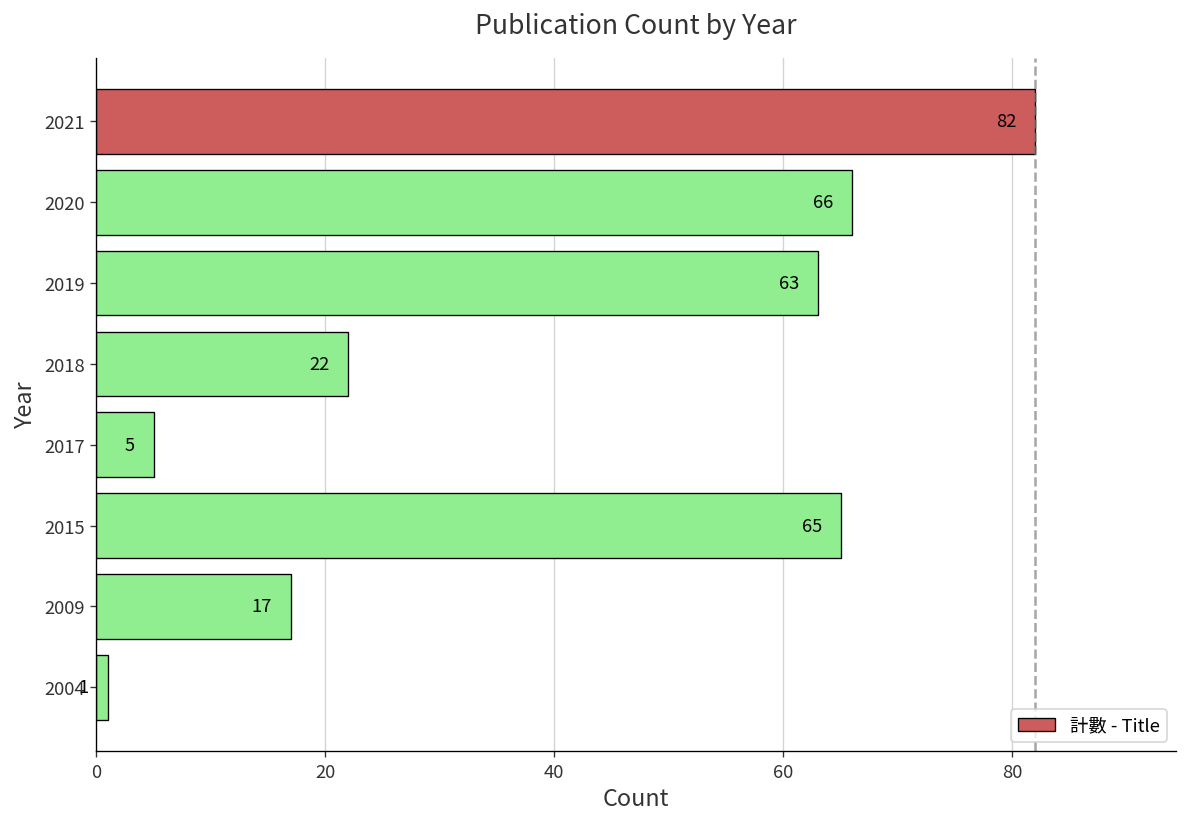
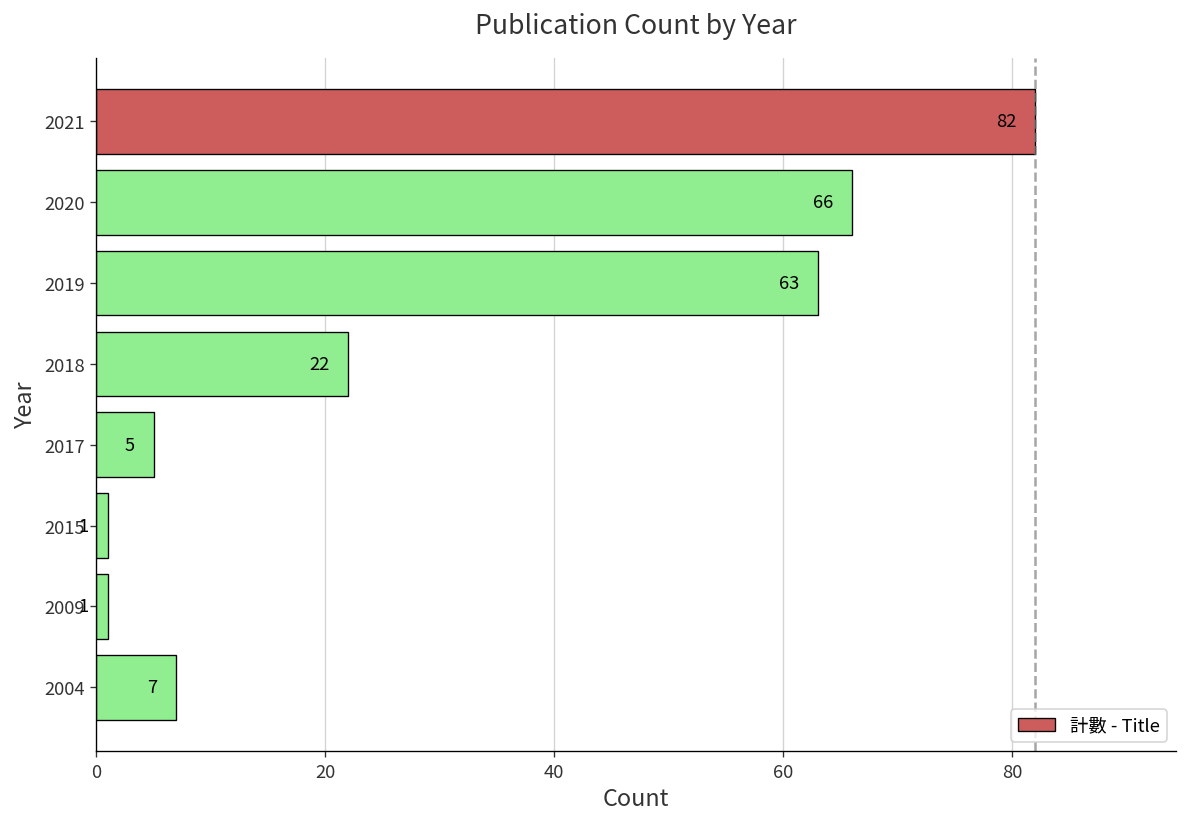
2015: 65 -> 1
2009: 17 -> 1
2004: 1 -> 7
